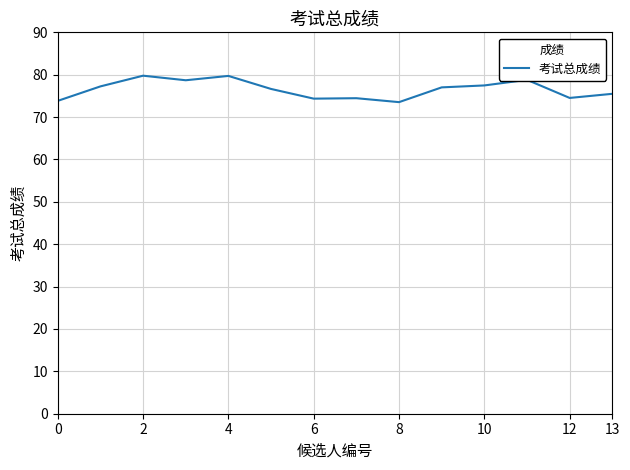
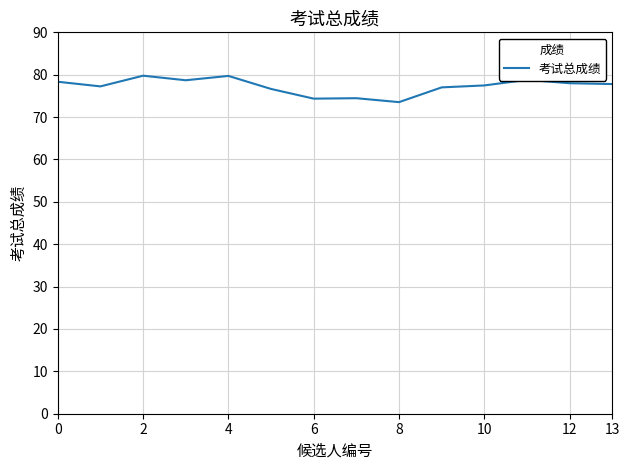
0: 74 -> 78
12: 75 -> 78
13: 75 -> 78
